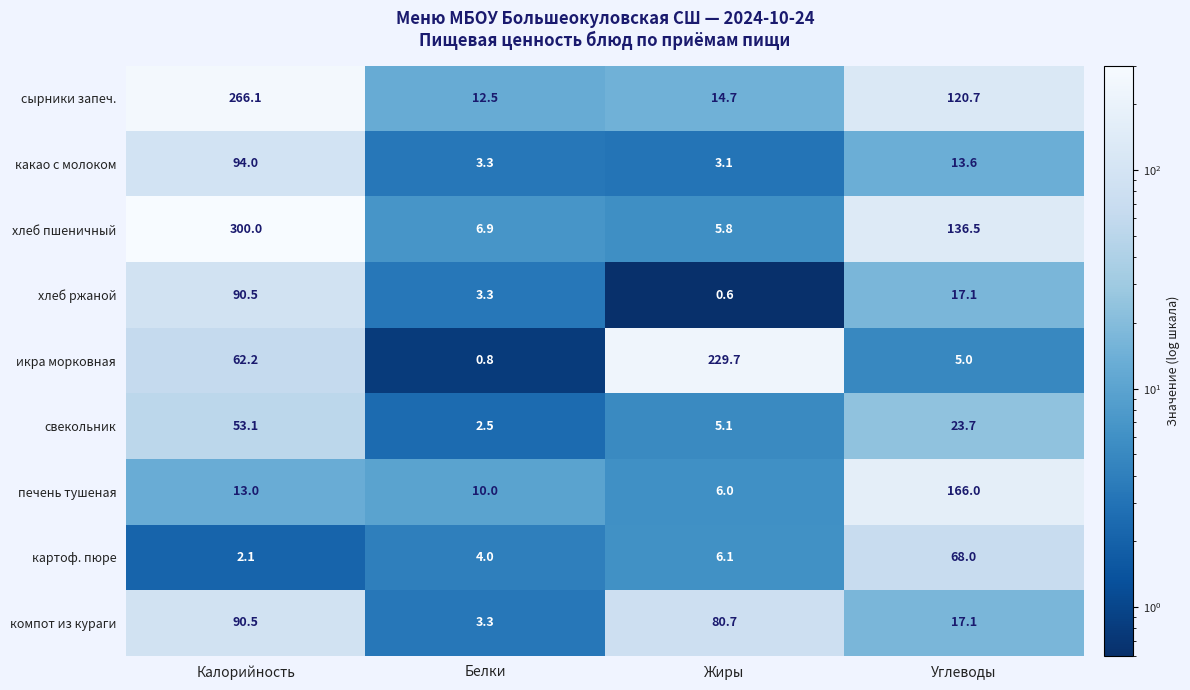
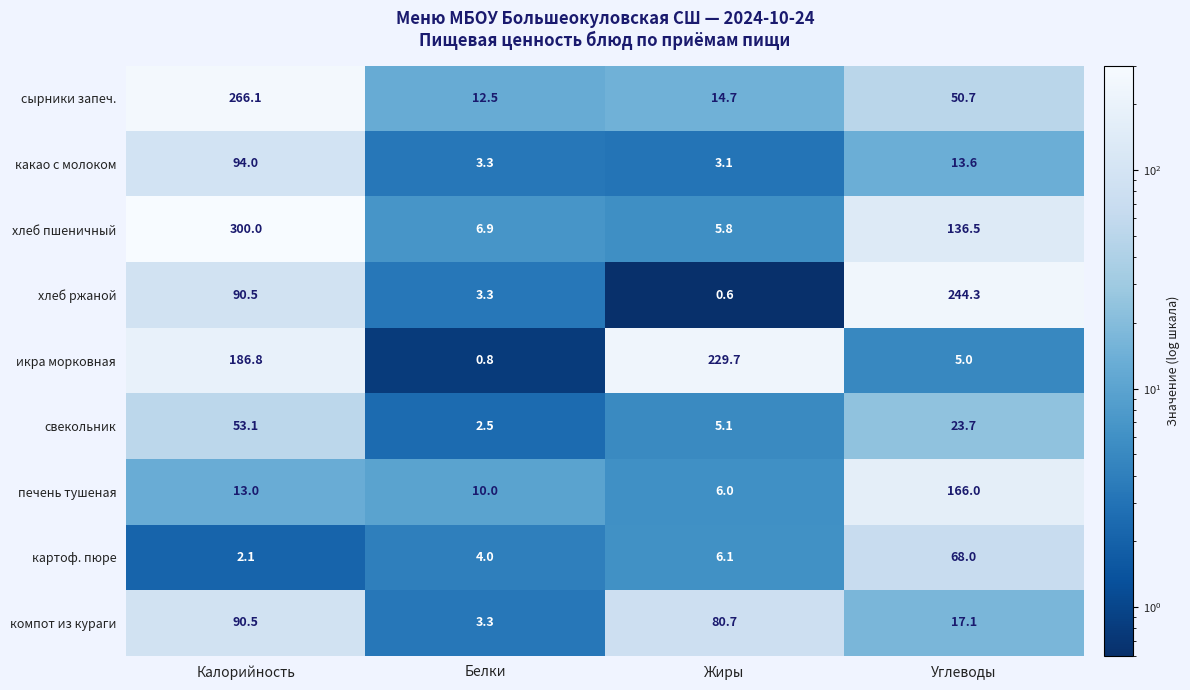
сырники запеч., Углеводы: 120.7 -> 50.7
хлеб ржаной, Углеводы: 17.1 -> 244.3
икра морковная, Калорийность: 62.2 -> 186.8
